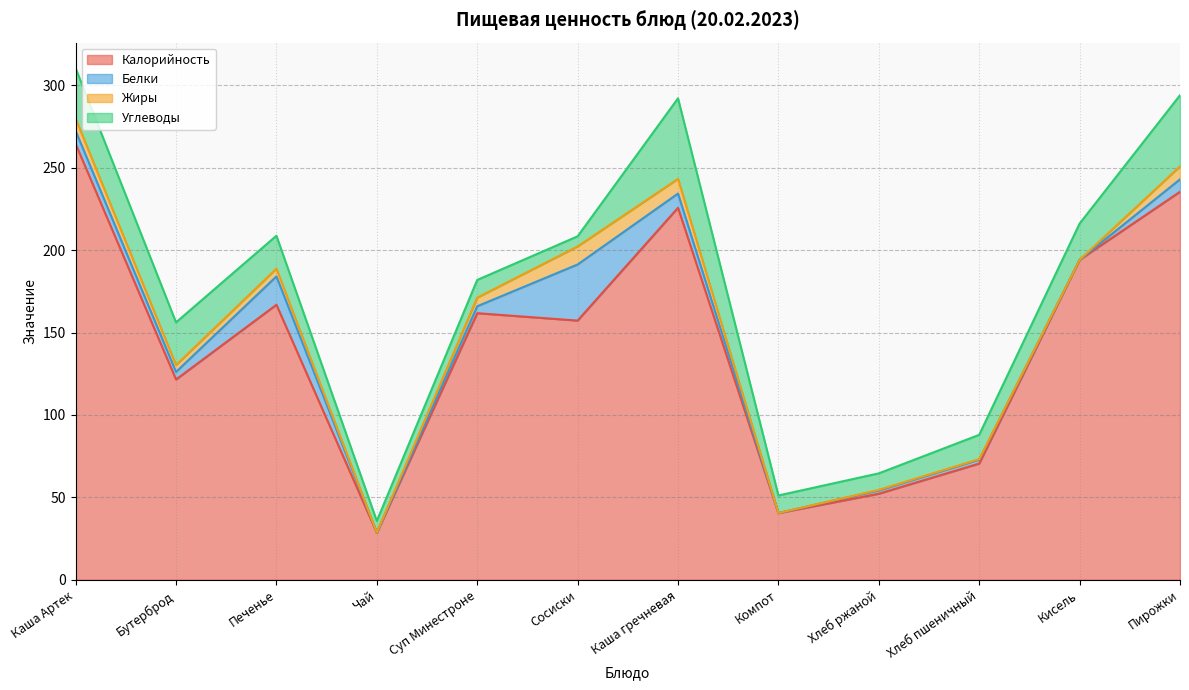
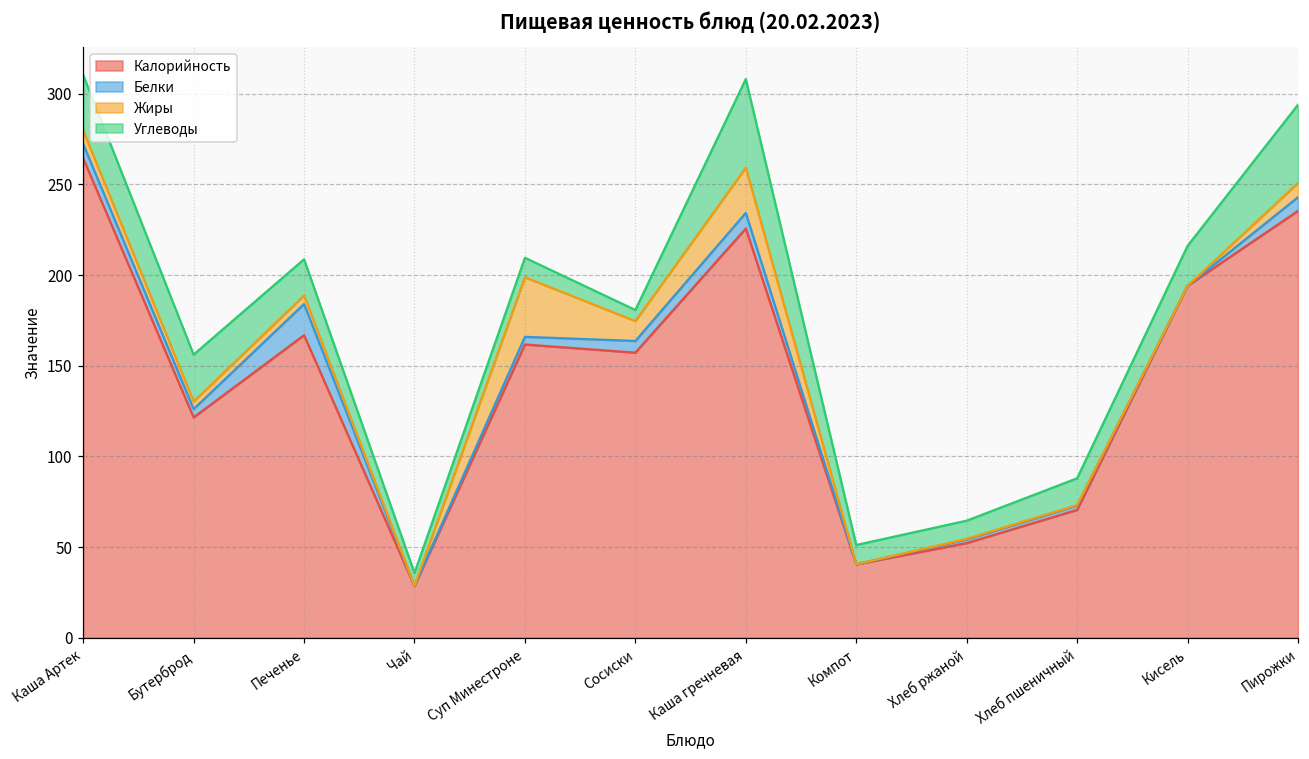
Жиры, Суп Минестроне: 5 -> 33
Белки, Сосиски: 34 -> 6
Жиры, Каша гречневая: 9 -> 25
